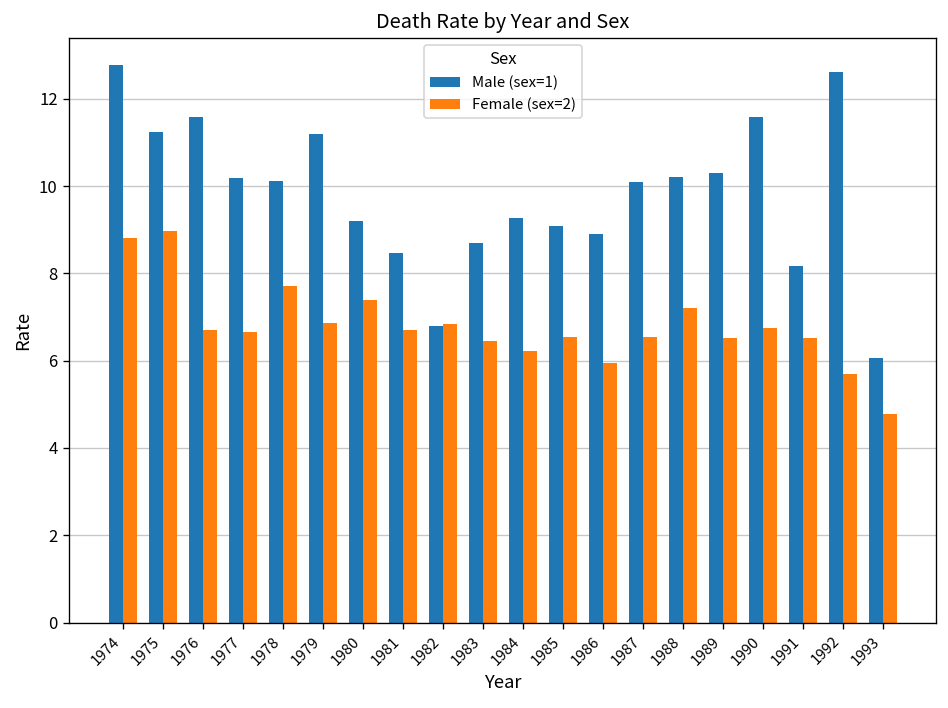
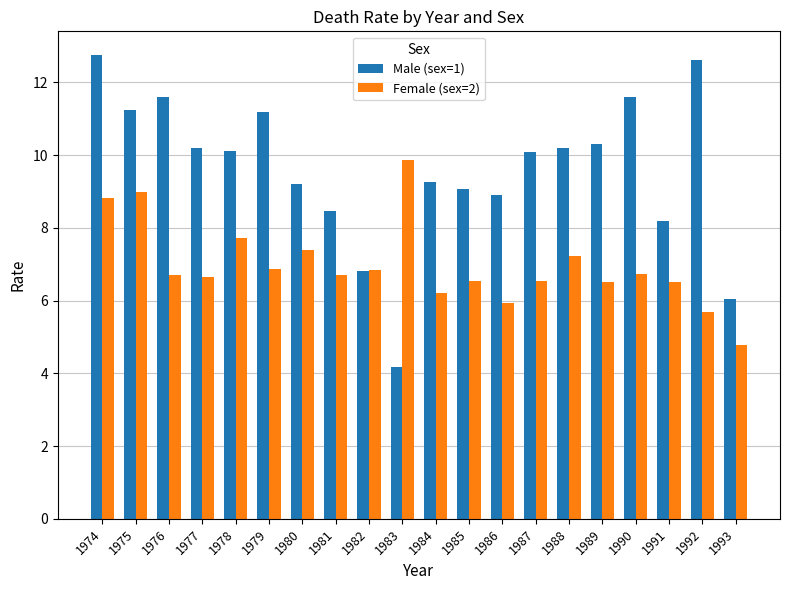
Male (sex=1), 1983: 8.7 -> 4.2
Female (sex=2), 1983: 6.4 -> 9.9
